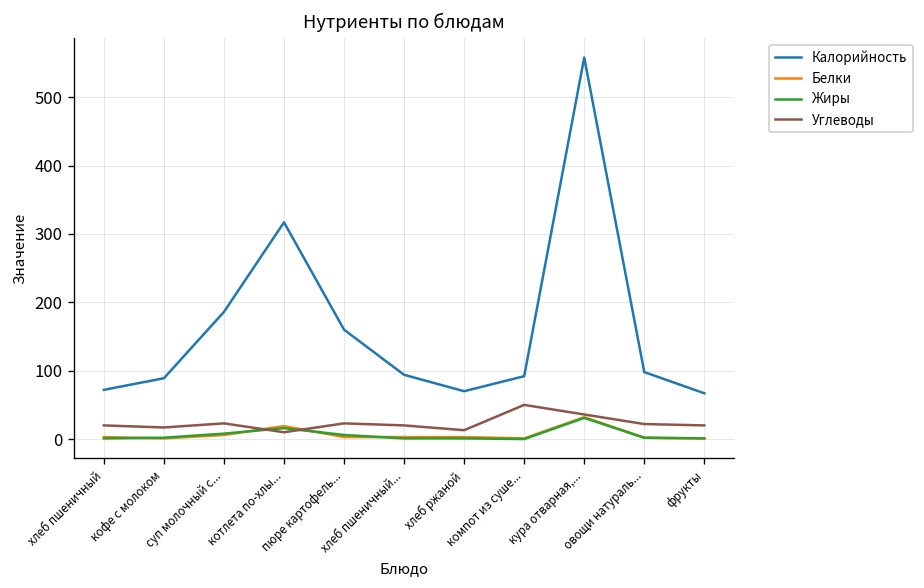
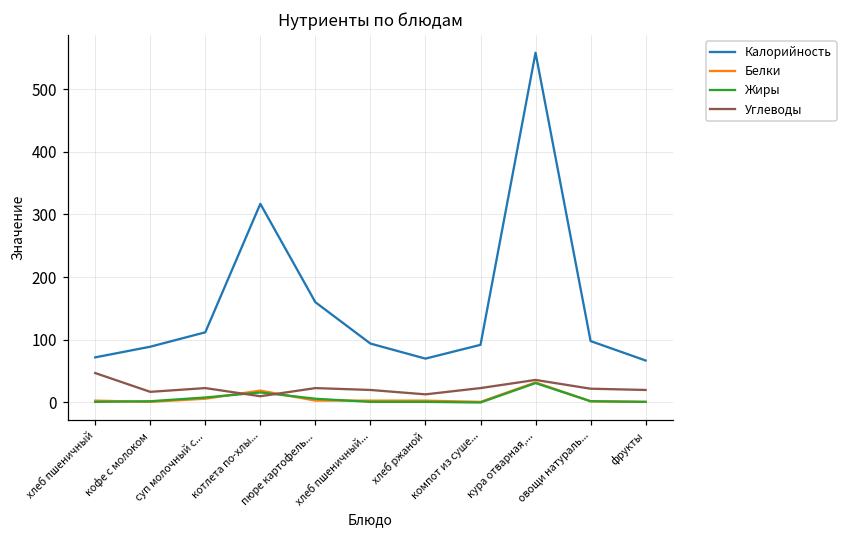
Углеводы, хлеб пшеничный: 20 -> 50
Калорийность, суп молочный с...: 190 -> 110
Углеводы, компот из суше...: 50 -> 20
